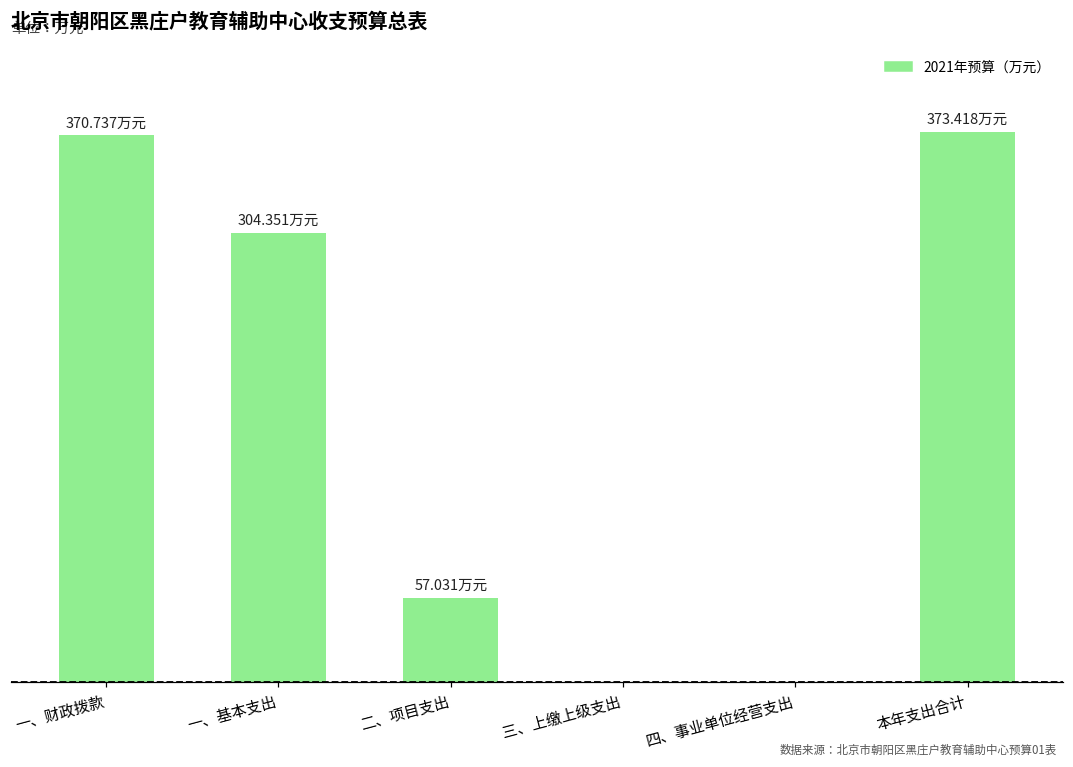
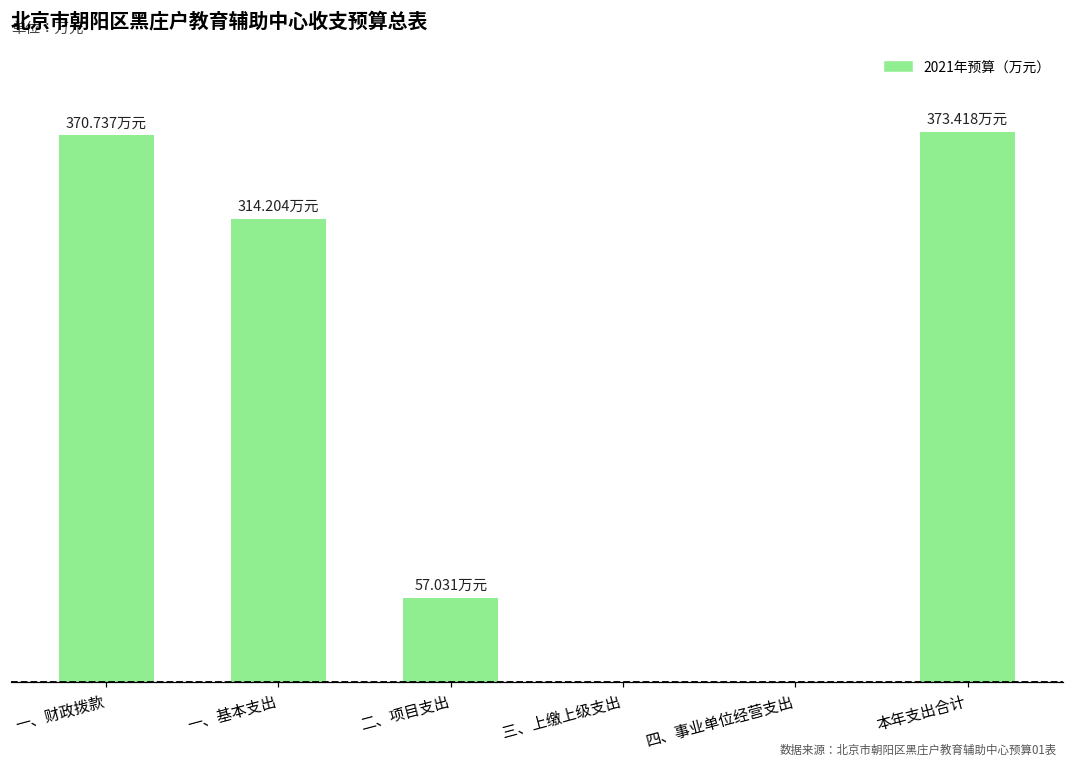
一、基本支出: 304.351 -> 314.204
